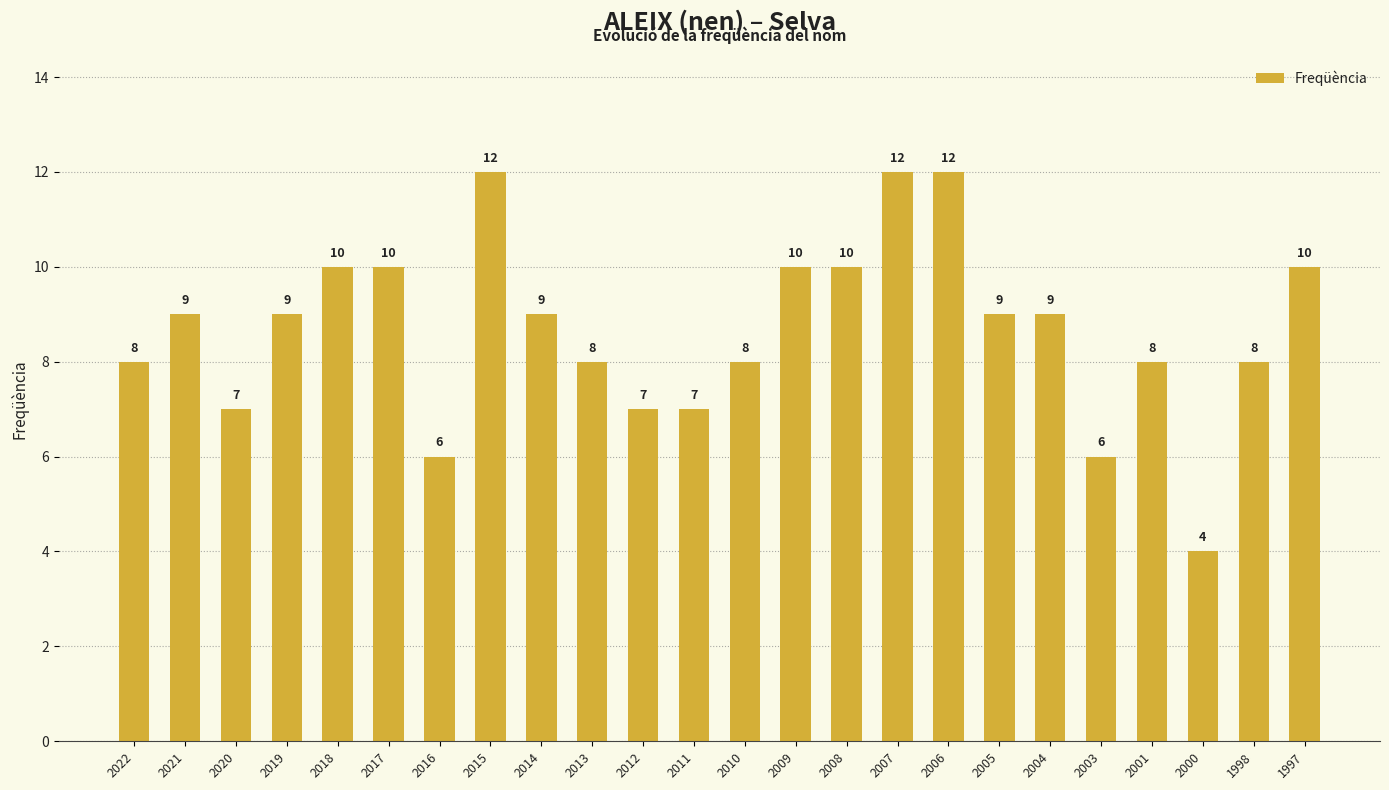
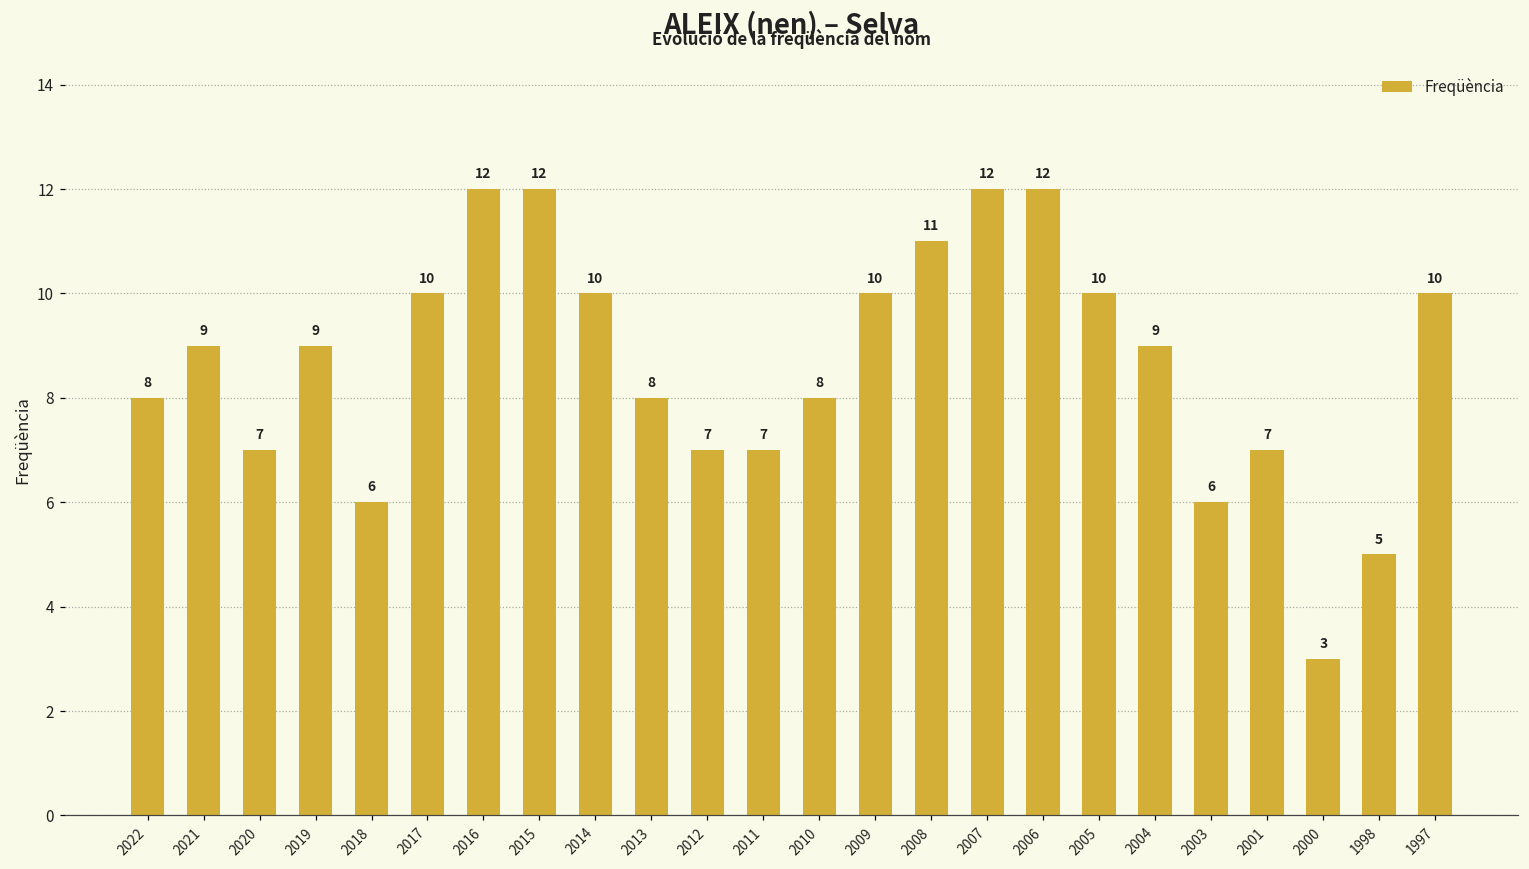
2018: 10 -> 6
2016: 6 -> 12
2014: 9 -> 10
2008: 10 -> 11
2005: 9 -> 10
2001: 8 -> 7
2000: 4 -> 3
1998: 8 -> 5
